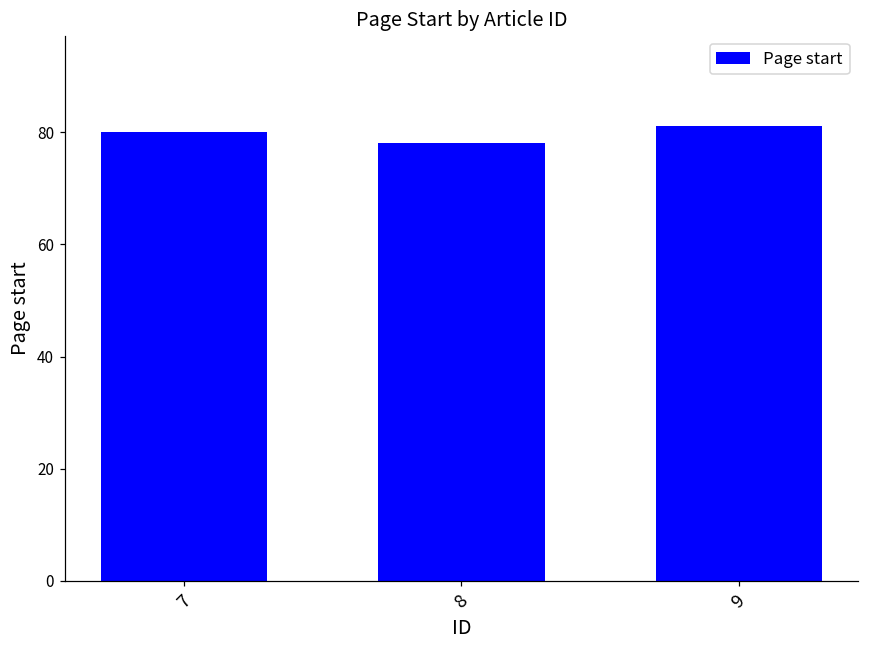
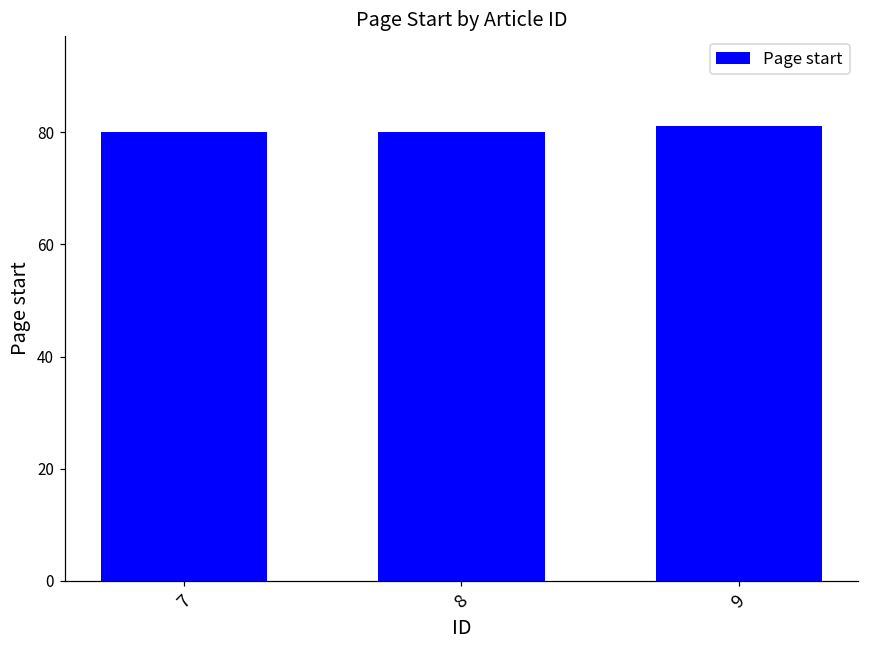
8: 78 -> 80
